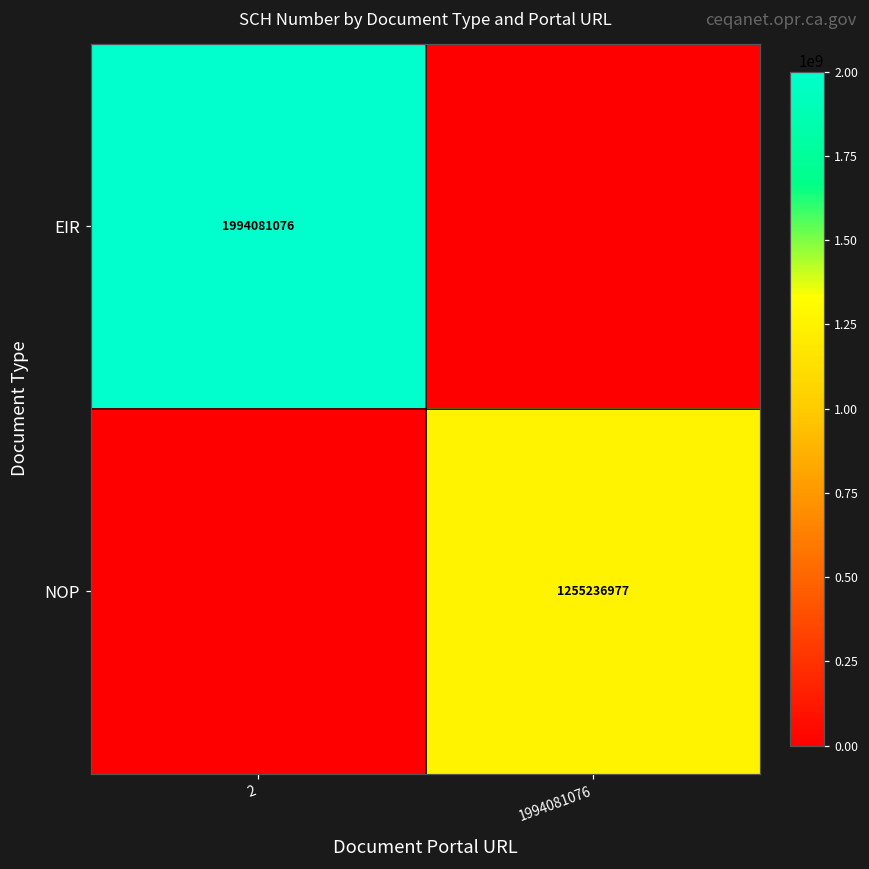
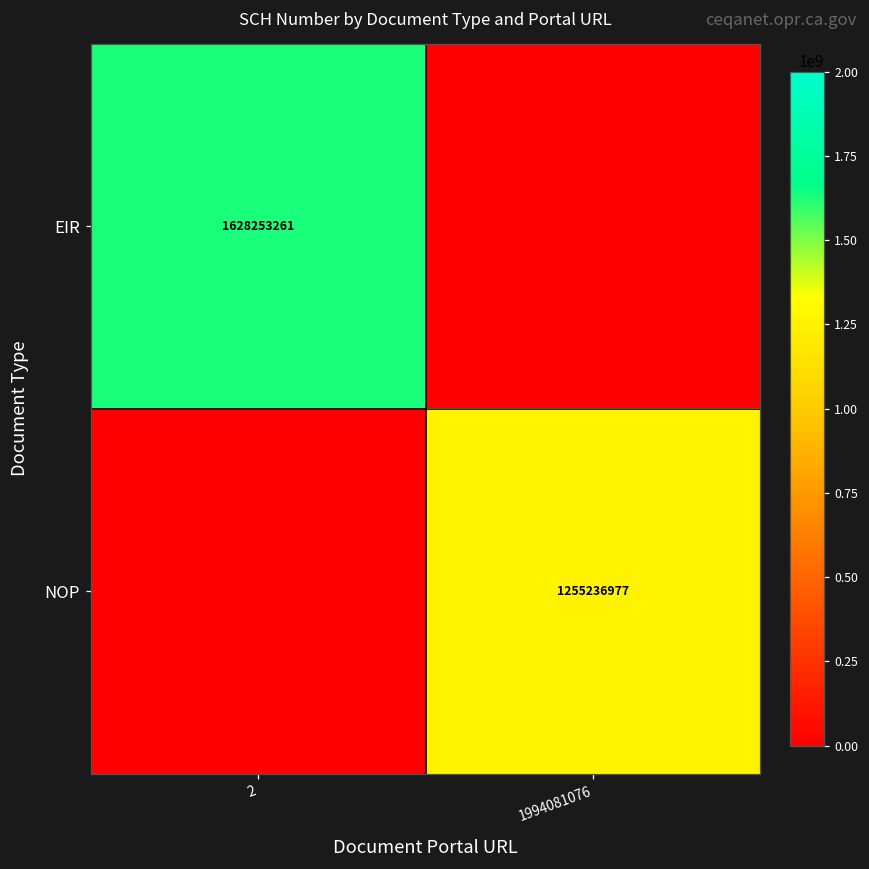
EIR, 2: 1994081076 -> 1628253261
